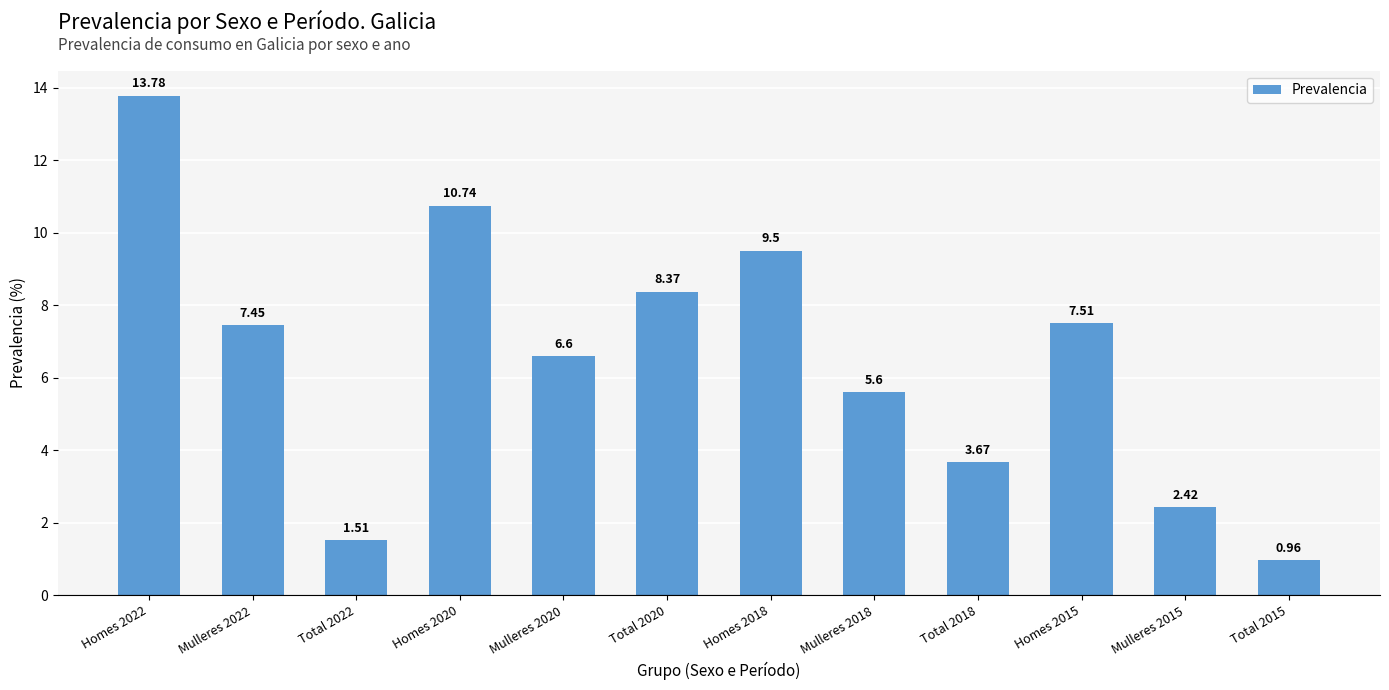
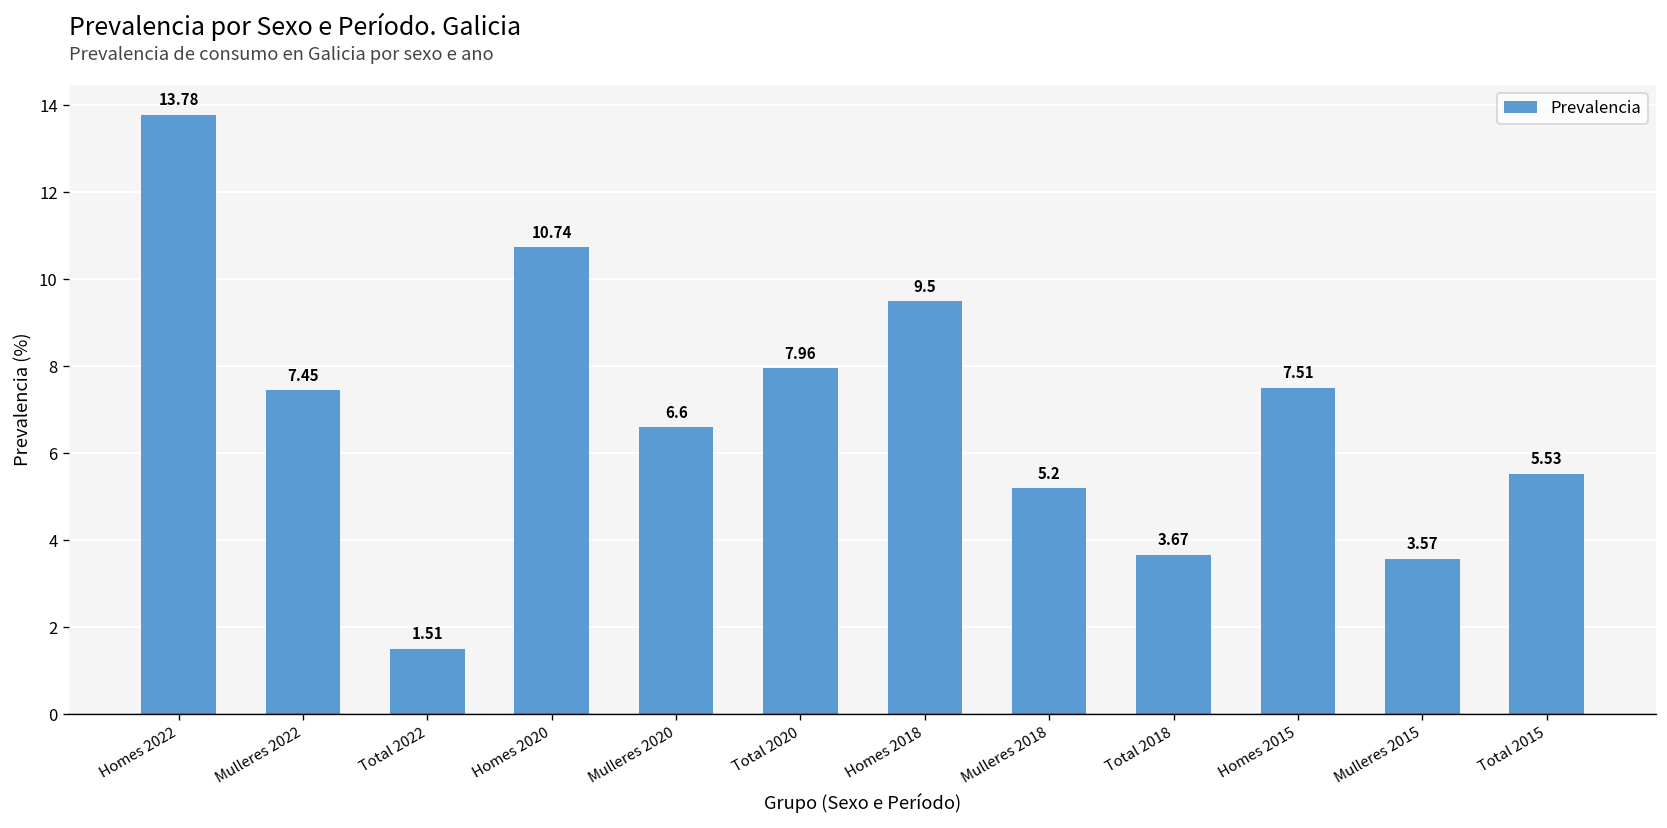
Total 2020: 8.37 -> 7.96
Mulleres 2018: 5.6 -> 5.2
Mulleres 2015: 2.42 -> 3.57
Total 2015: 0.96 -> 5.53
